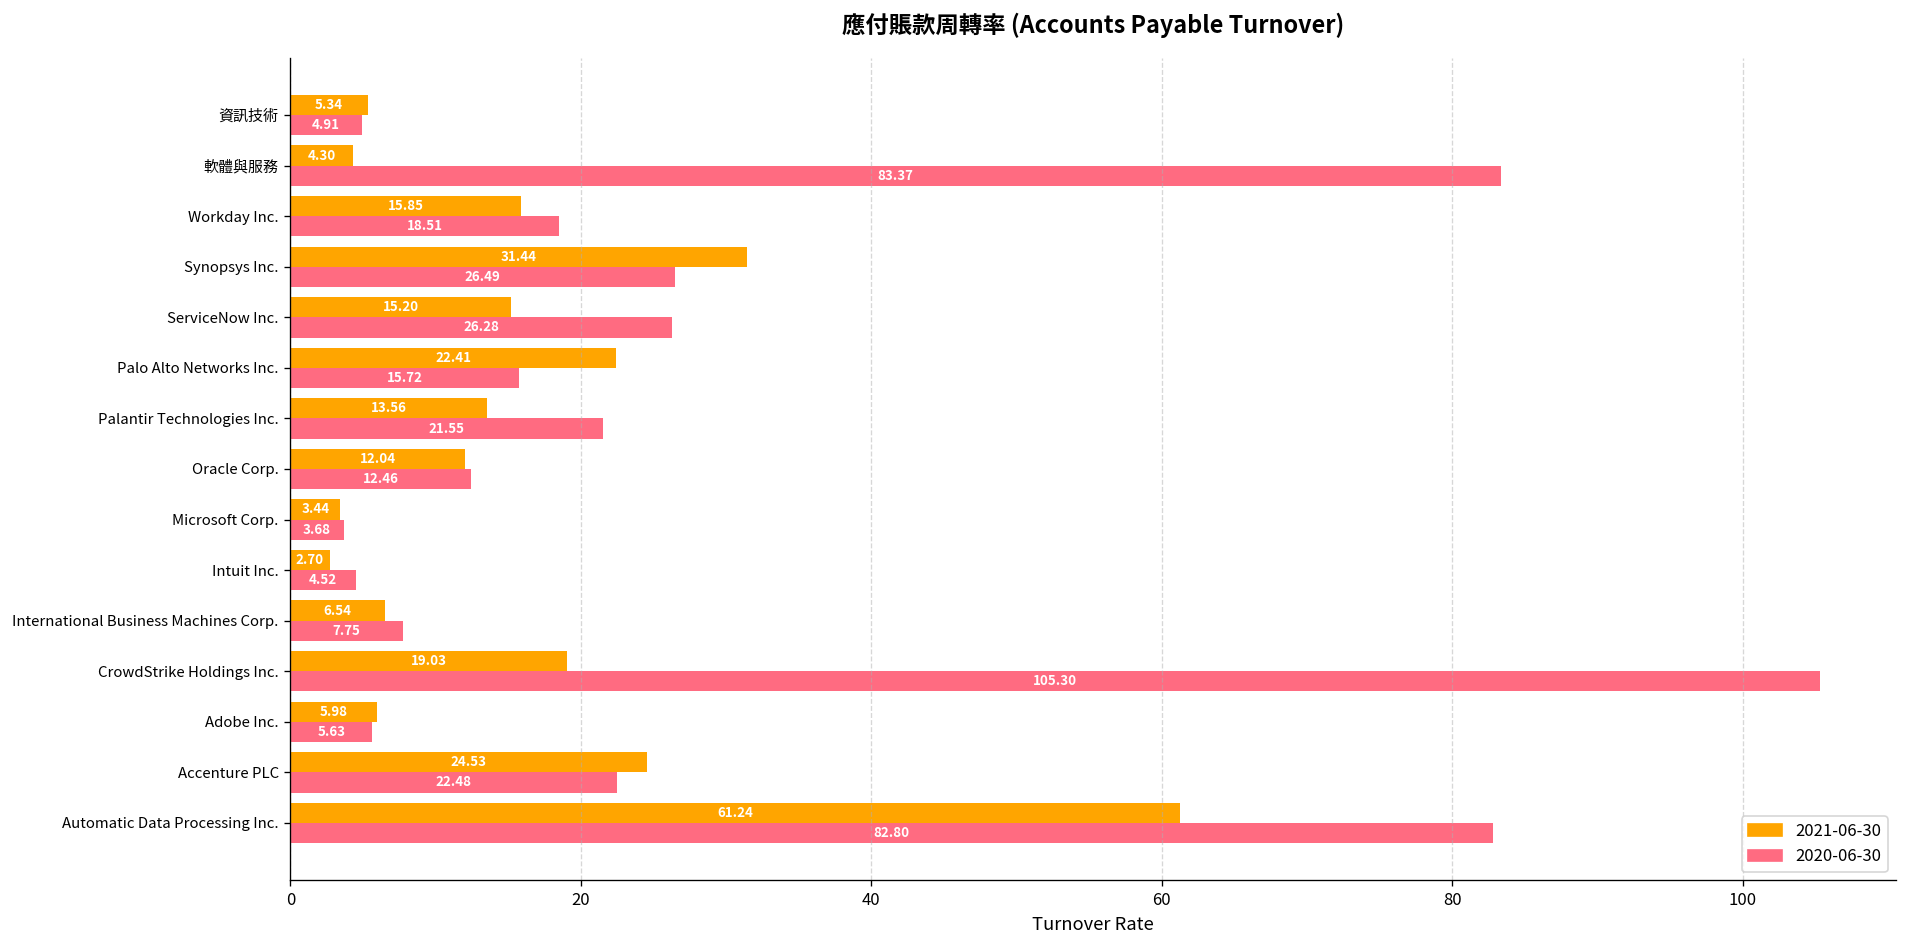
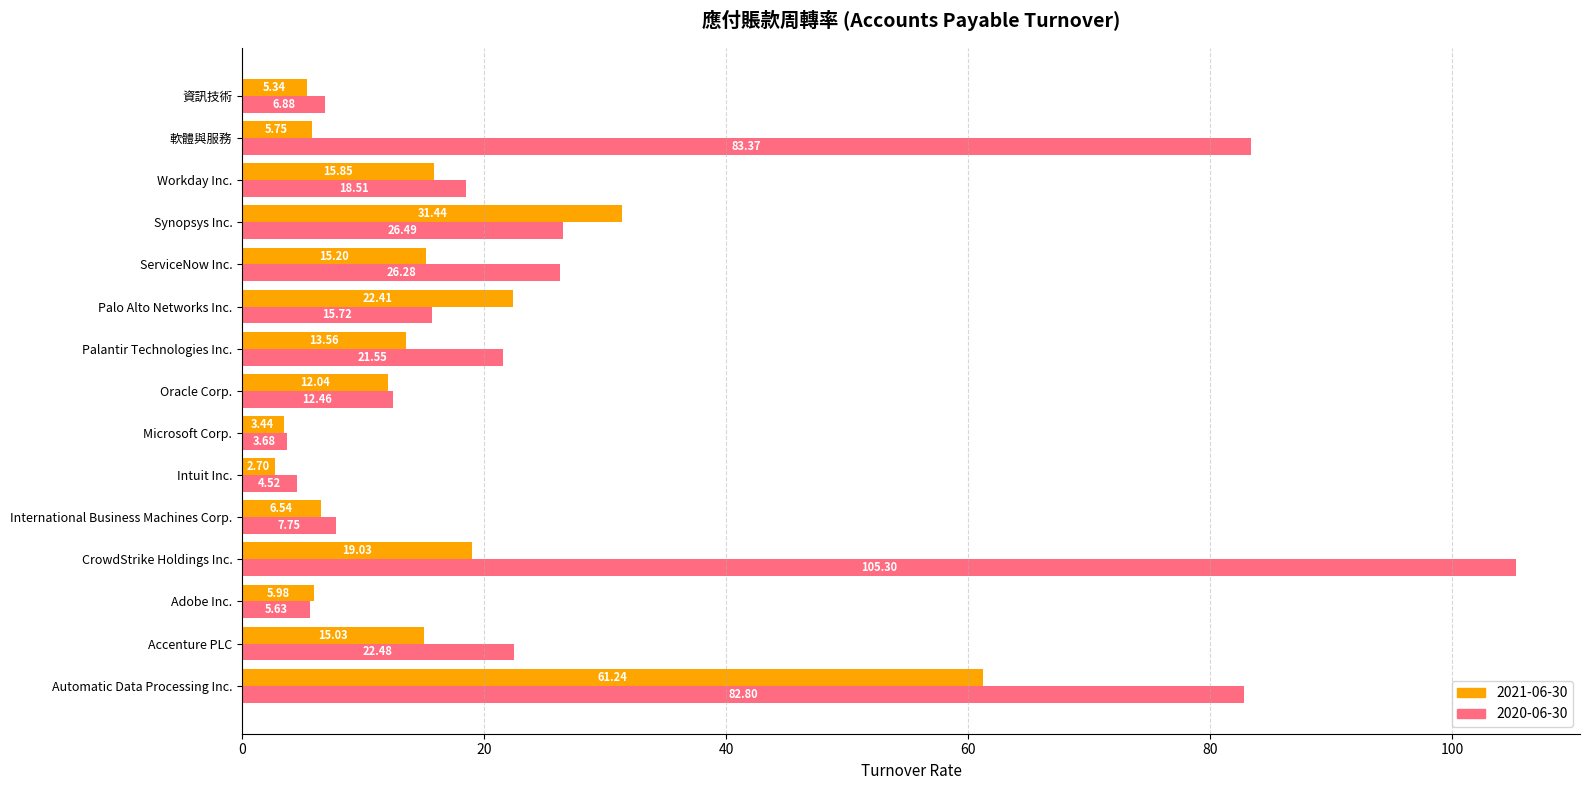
2020-06-30, 資訊技術: 4.91 -> 6.88
2021-06-30, 軟體與服務: 4.30 -> 5.75
2021-06-30, Accenture PLC: 24.53 -> 15.03
